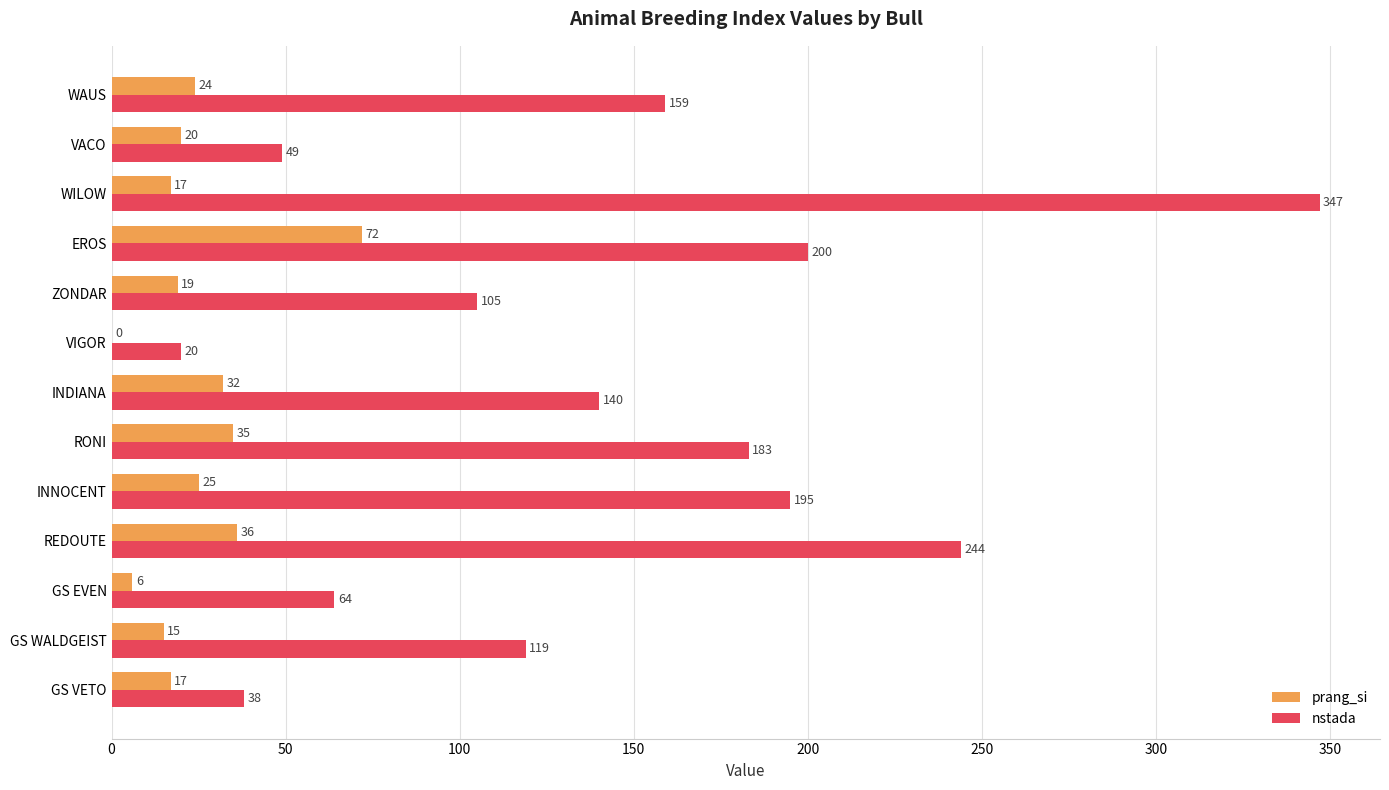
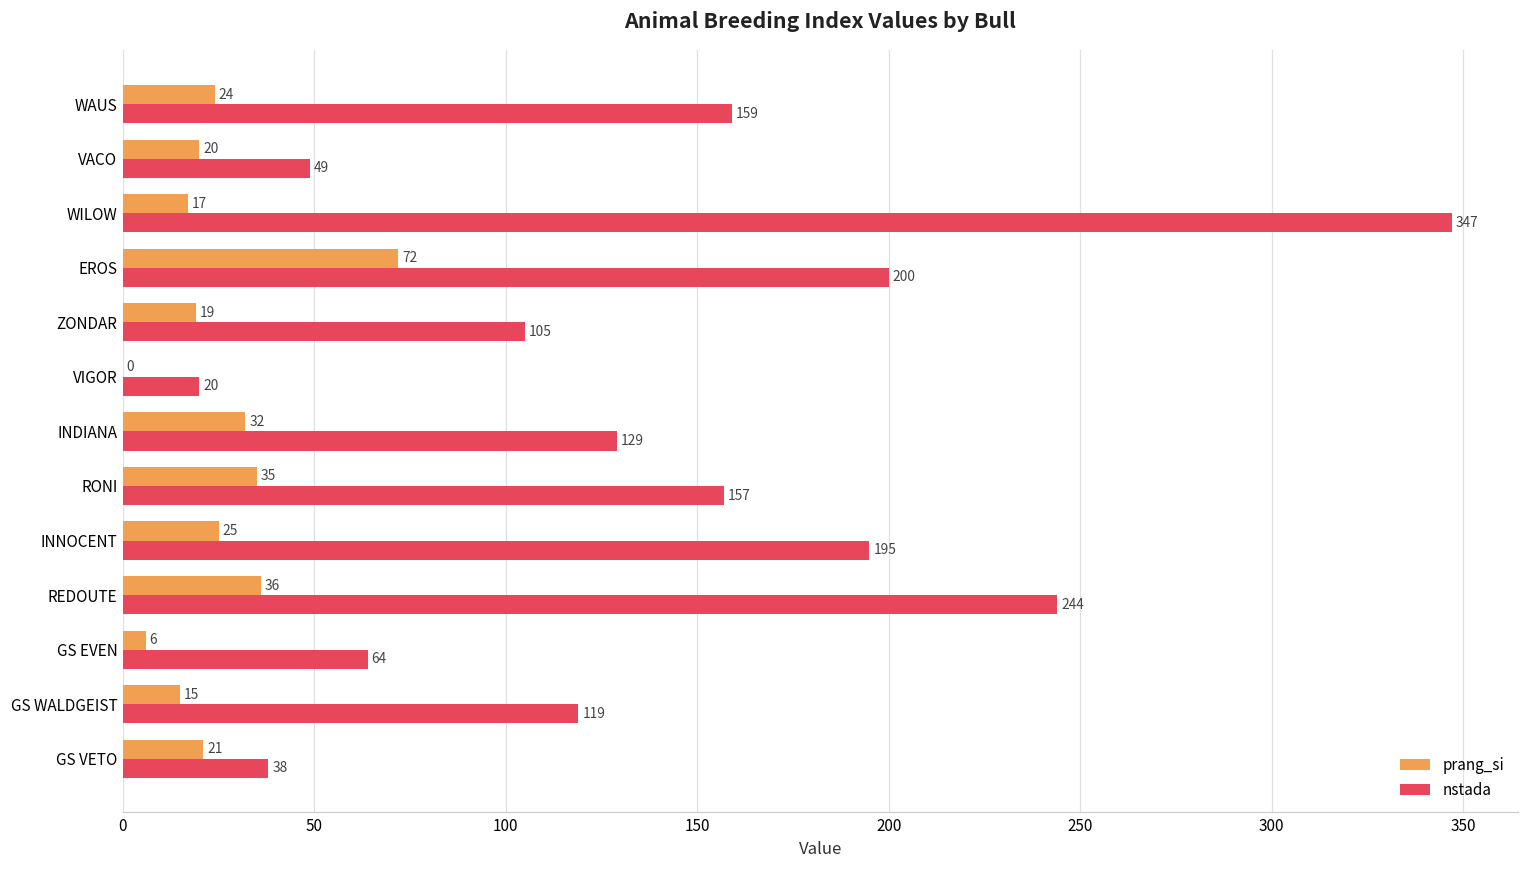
nstada, INDIANA: 140 -> 129
nstada, RONI: 183 -> 157
prang_si, GS VETO: 17 -> 21
